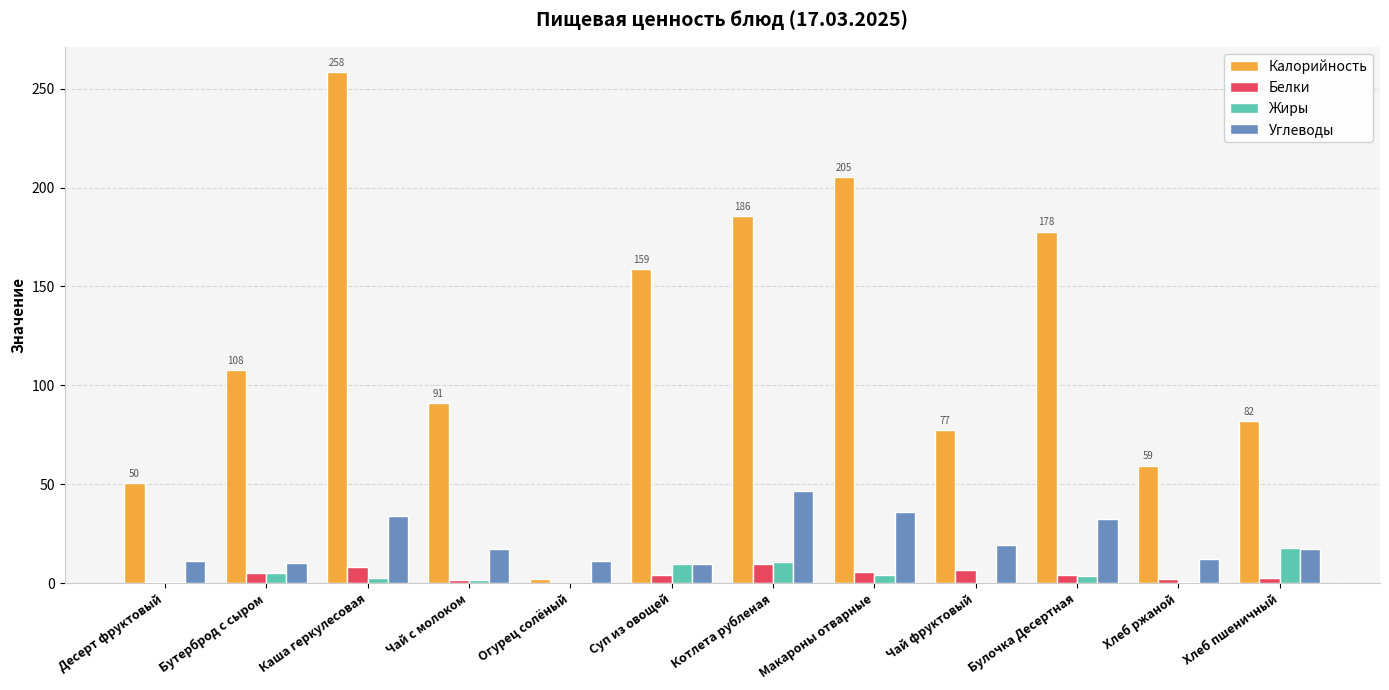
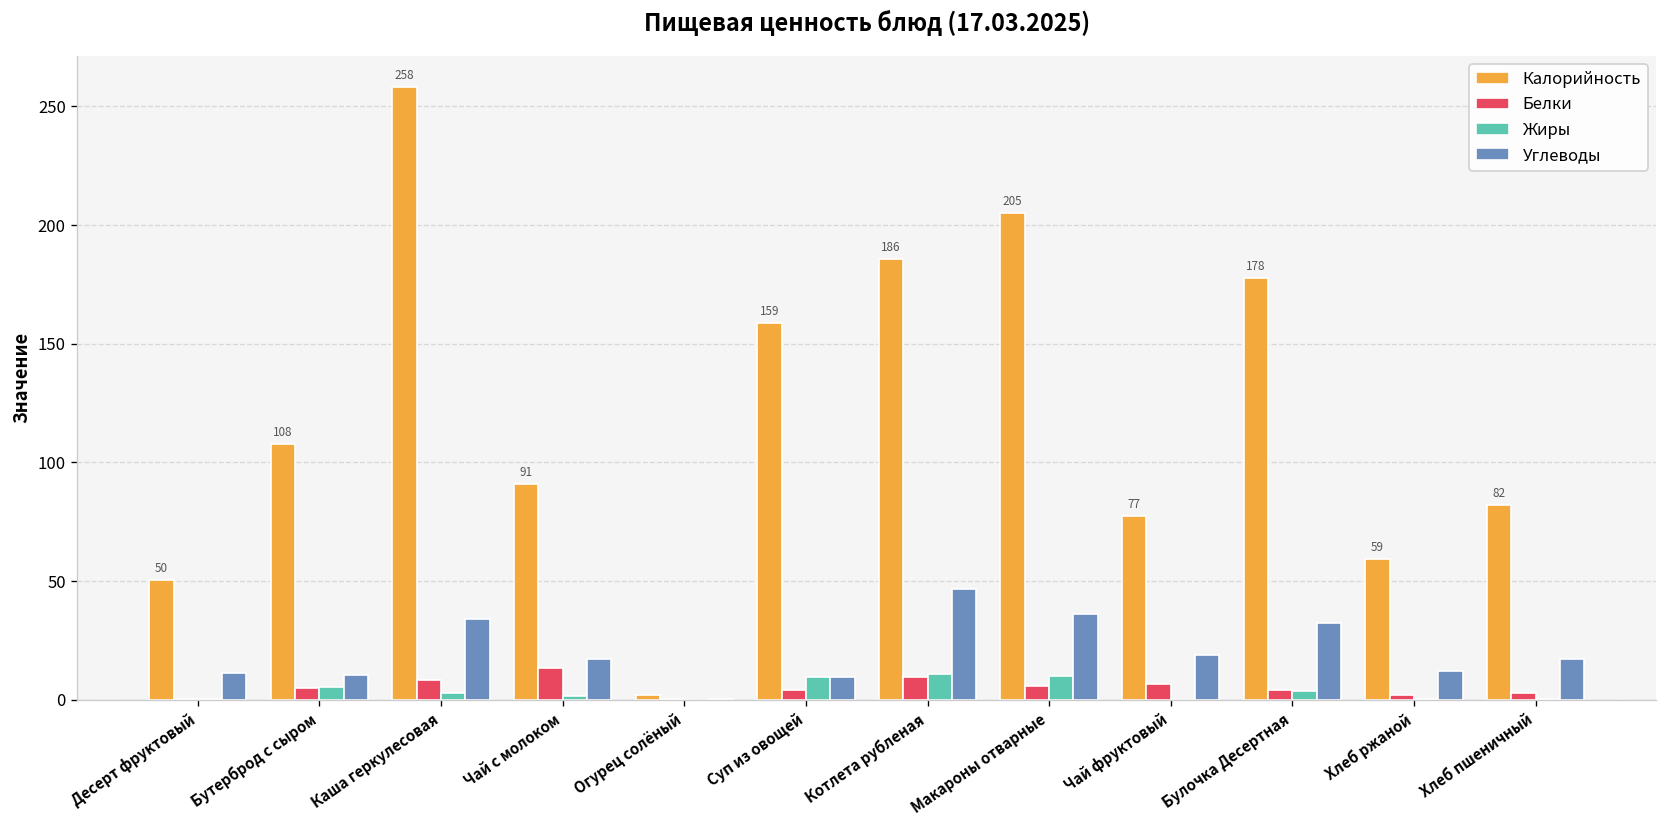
Белки, Чай с молоком: 1 -> 13
Углеводы, Огурец солёный: 11 -> 0
Жиры, Макароны отварные: 4 -> 10
Жиры, Хлеб пшеничный: 18 -> 0
